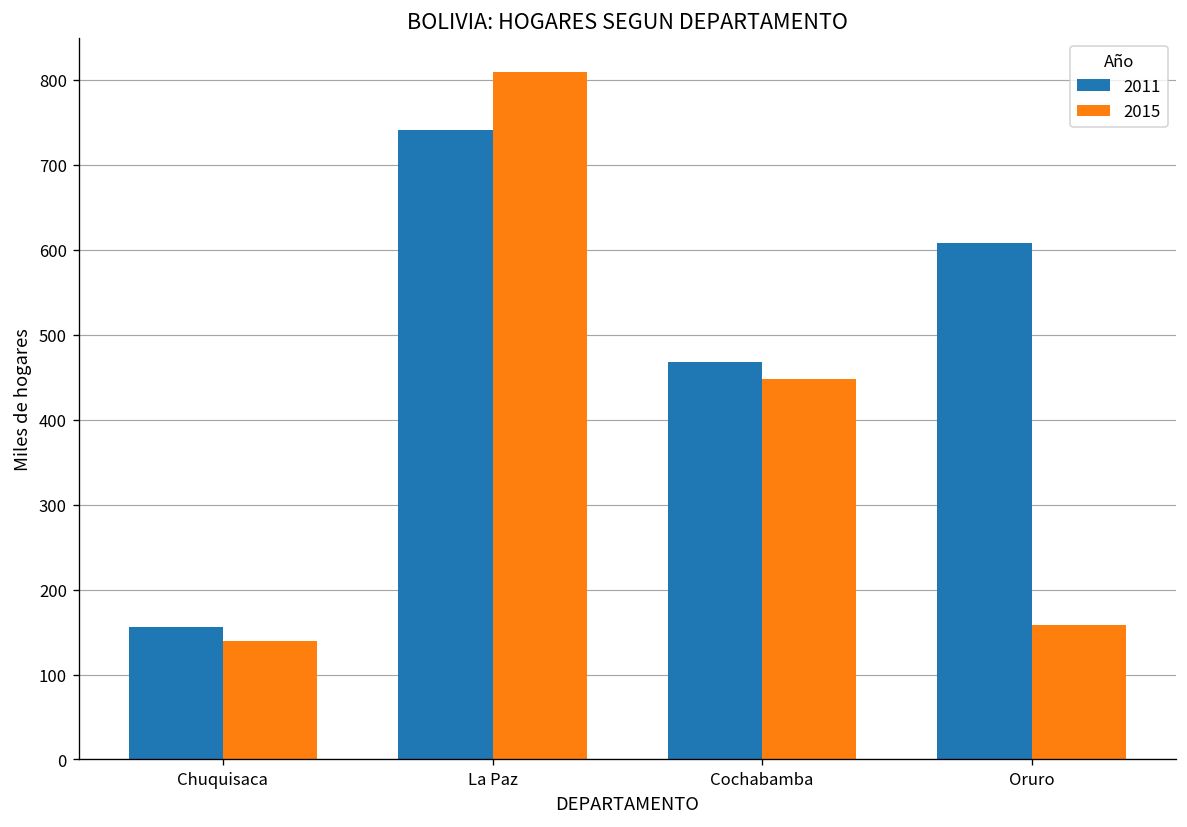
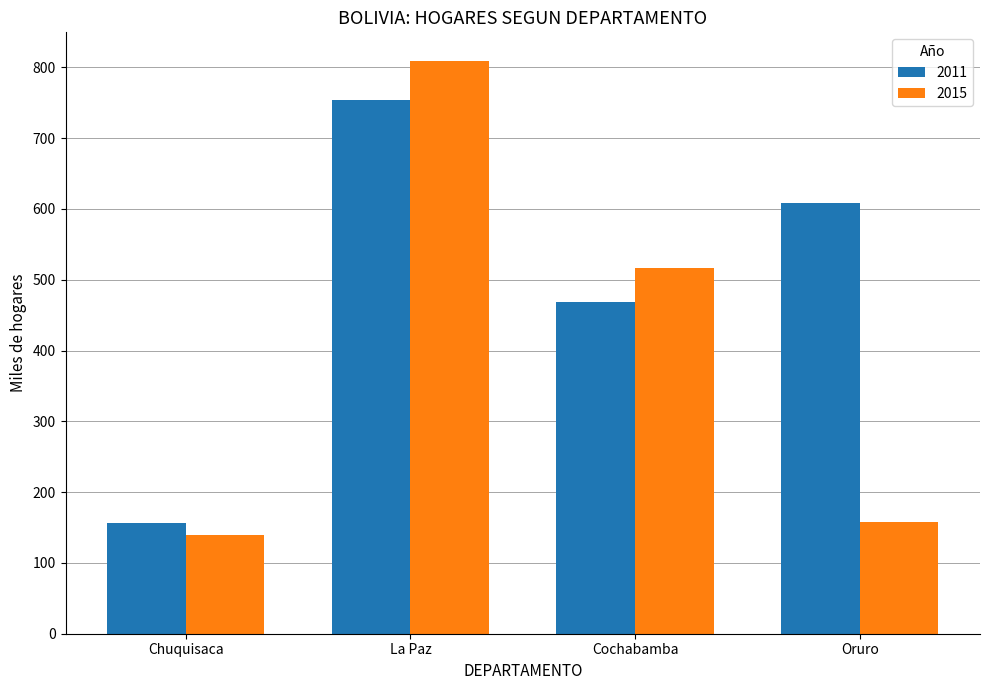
2011, La Paz: 740 -> 750
2015, Cochabamba: 450 -> 520
